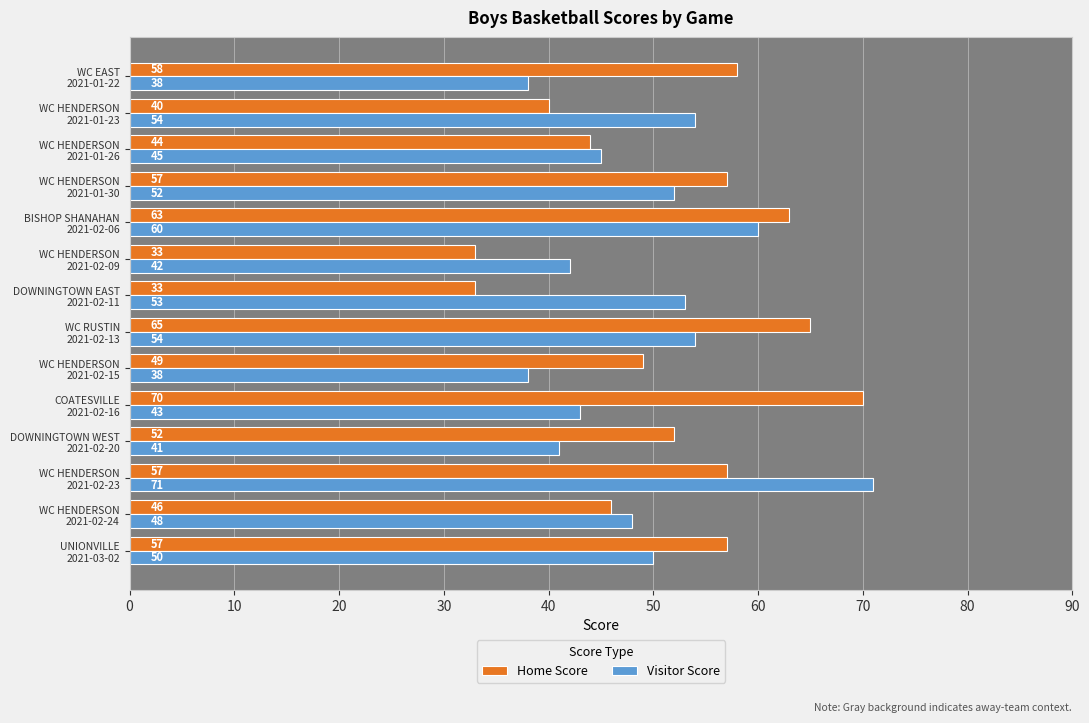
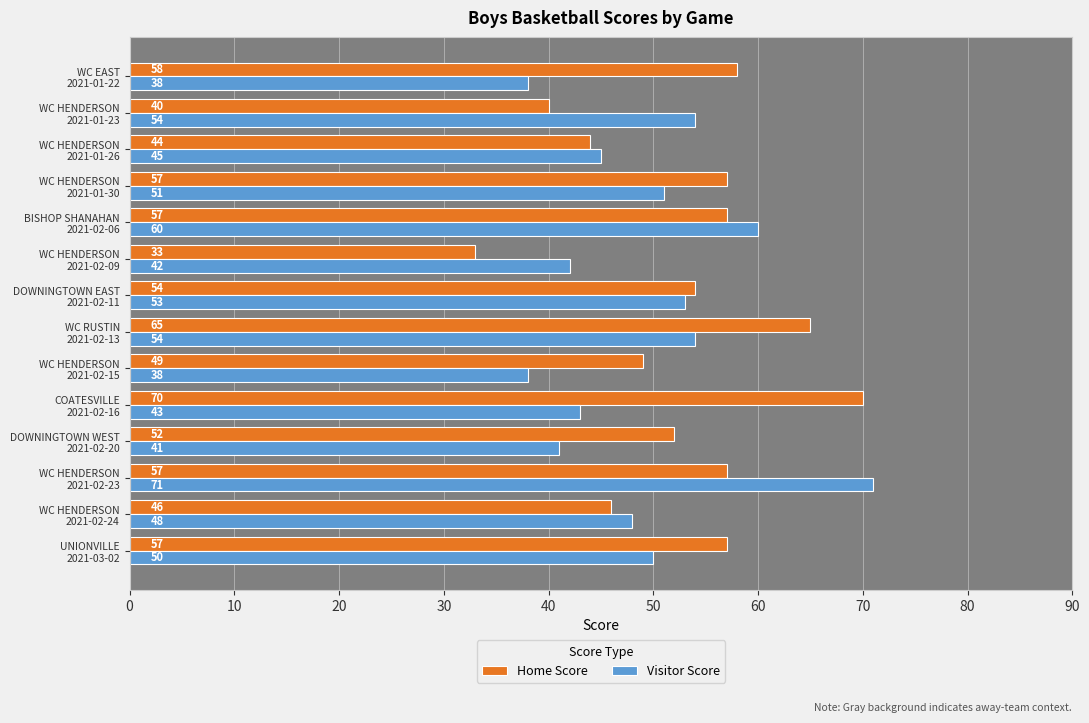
Visitor Score, WC HENDERSON 2021-01-30: 52 -> 51
Home Score, BISHOP SHANAHAN 2021-02-06: 63 -> 57
Home Score, DOWNINGTOWN EAST 2021-02-11: 33 -> 54
